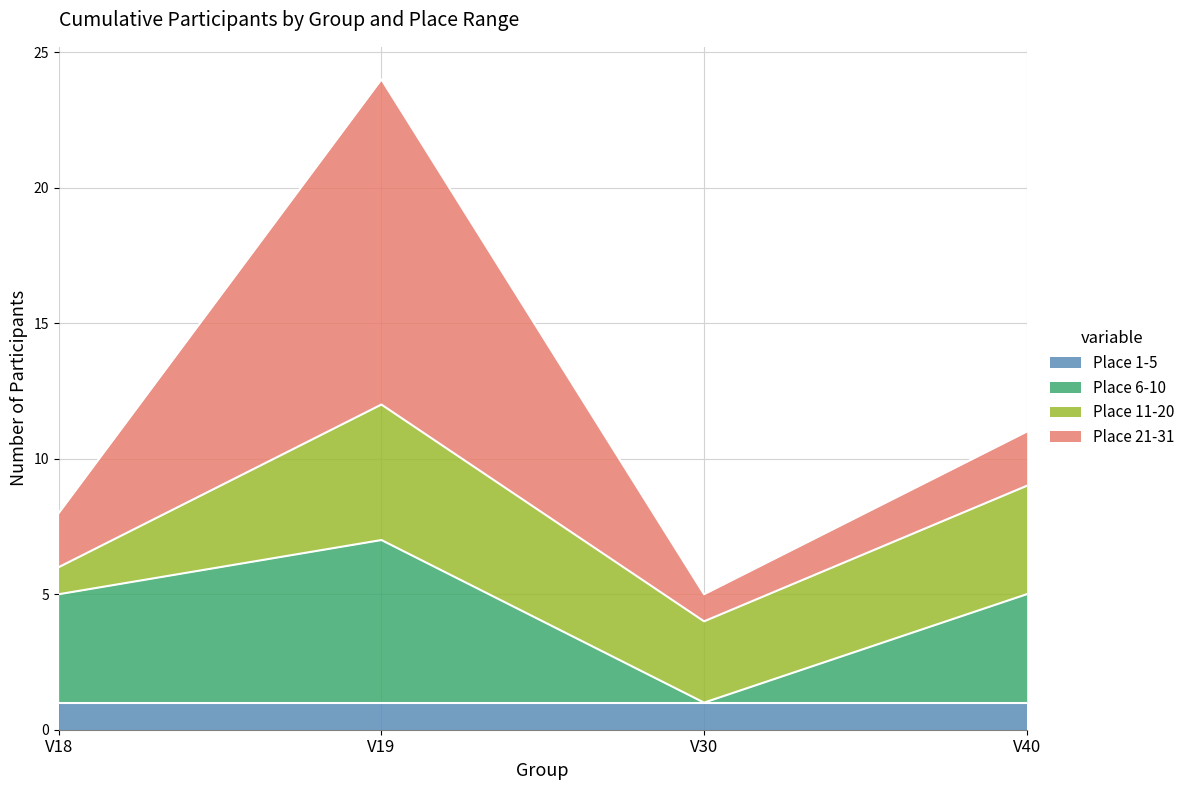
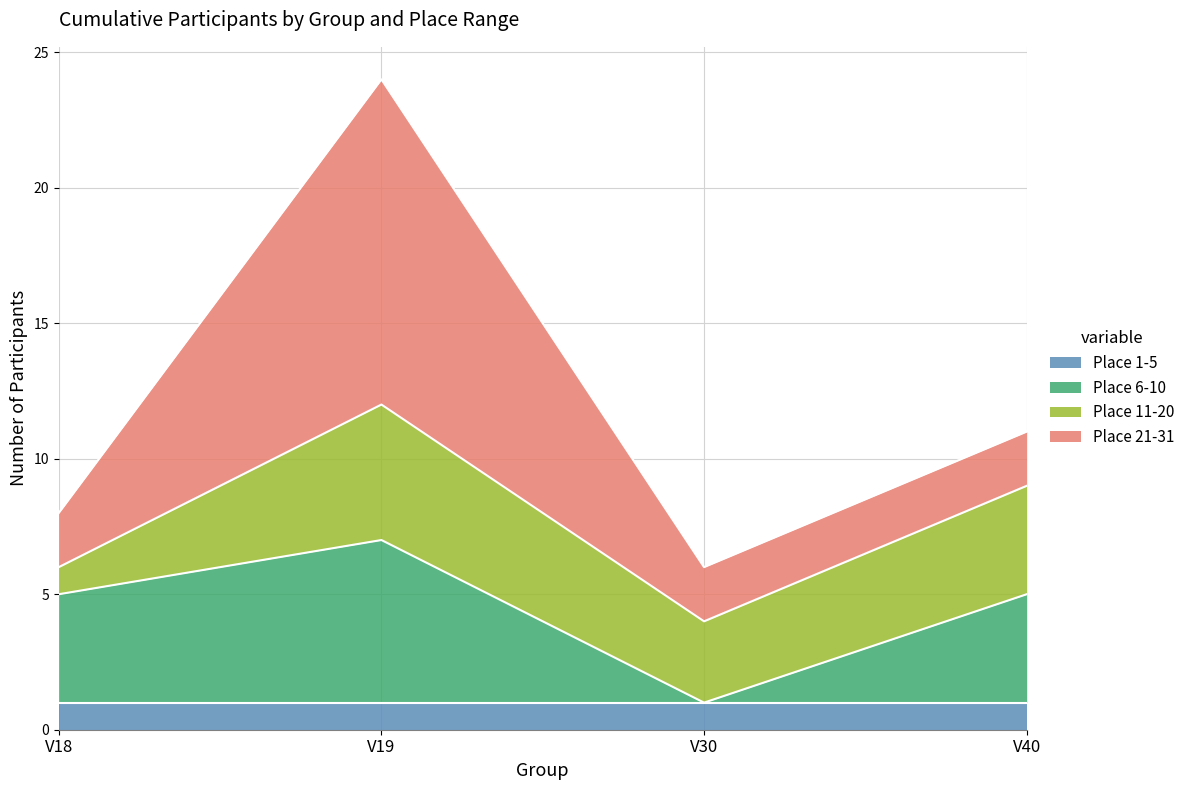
Place 21-31, V30: 1 -> 2
